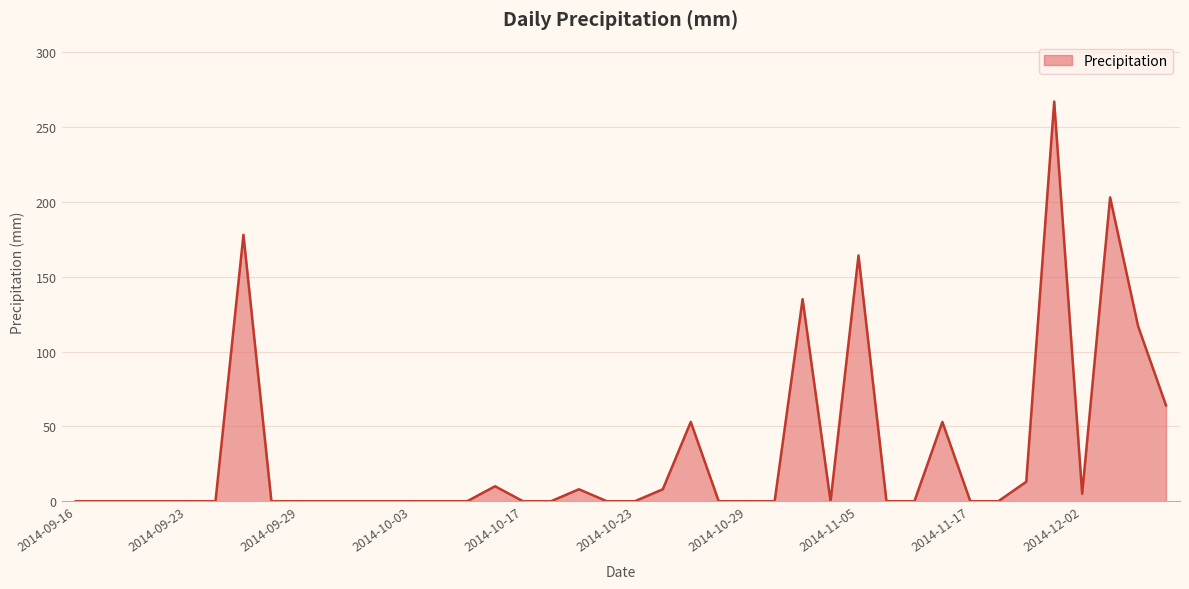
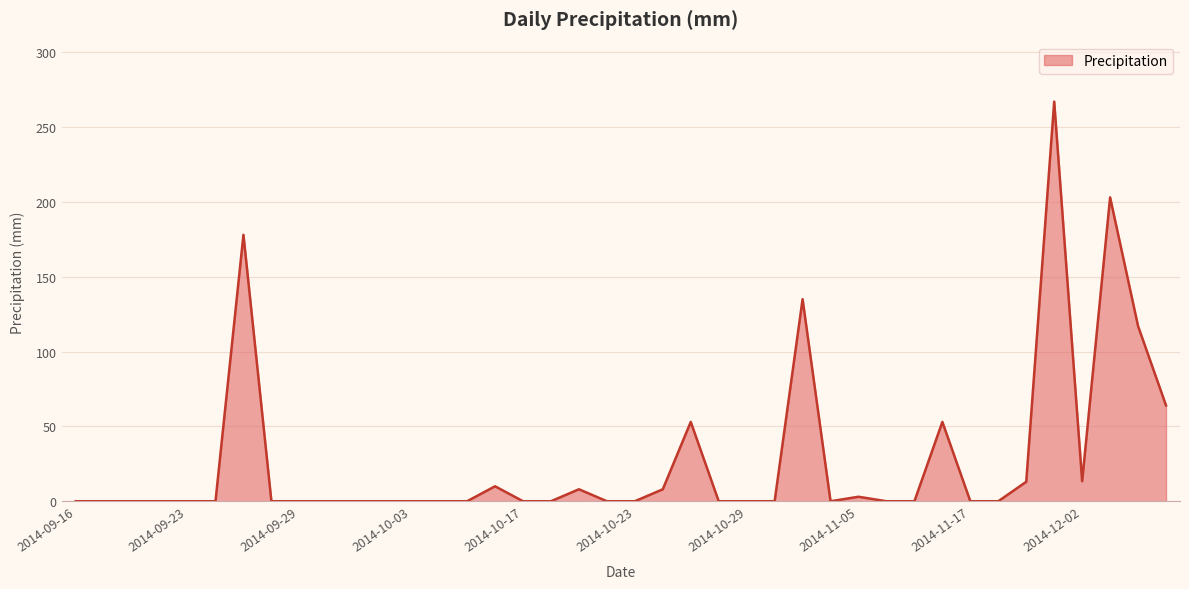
2014-11-05: 164 -> 3
2014-12-02: 5 -> 13
